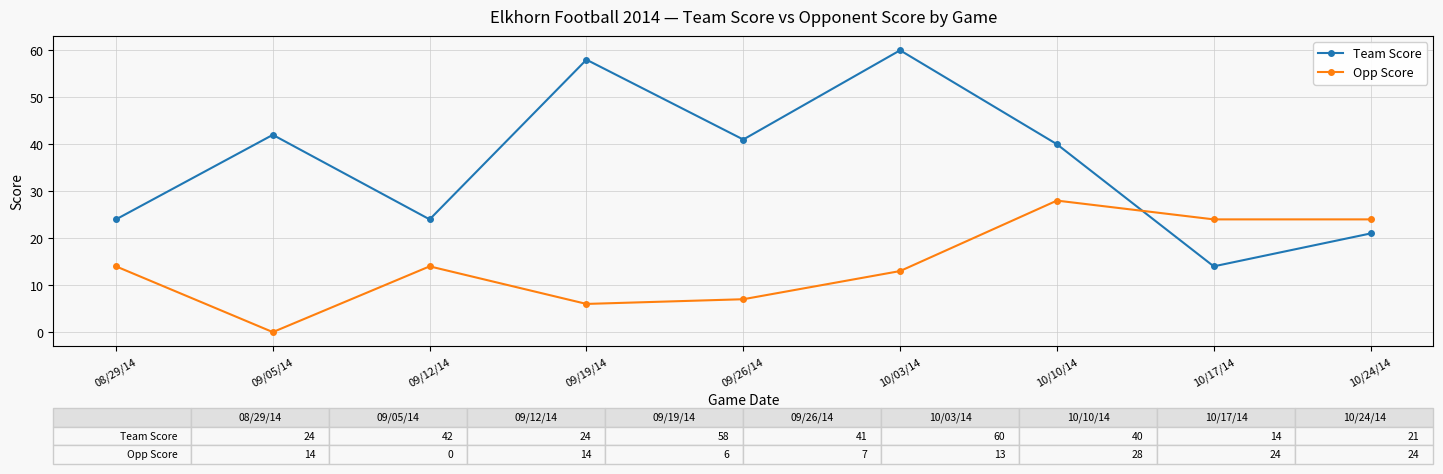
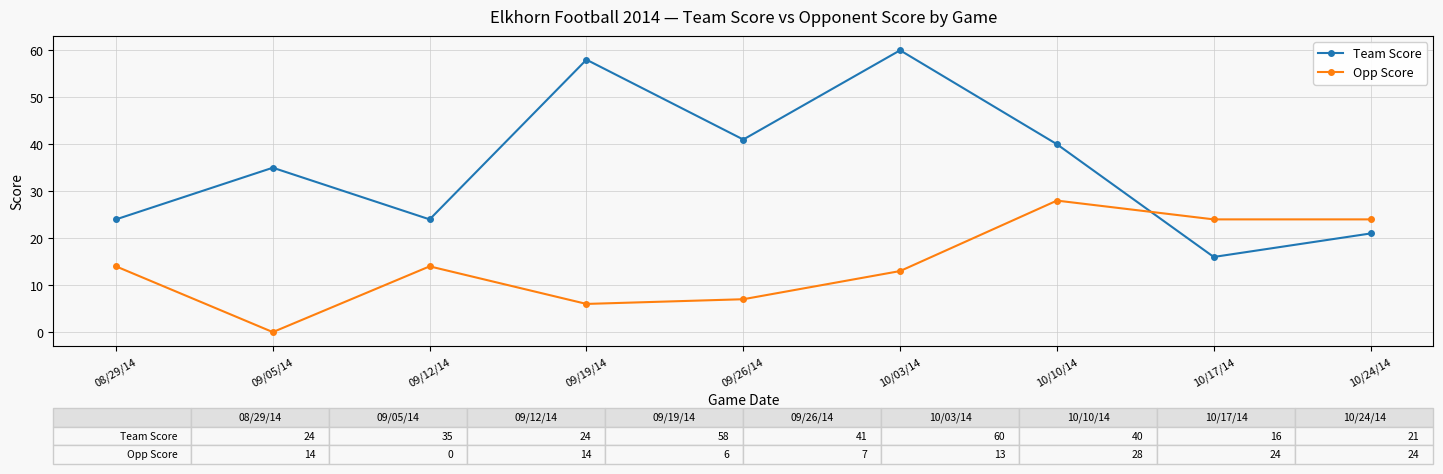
Team Score, 09/05/14: 42 -> 35
Team Score, 10/17/14: 14 -> 16
